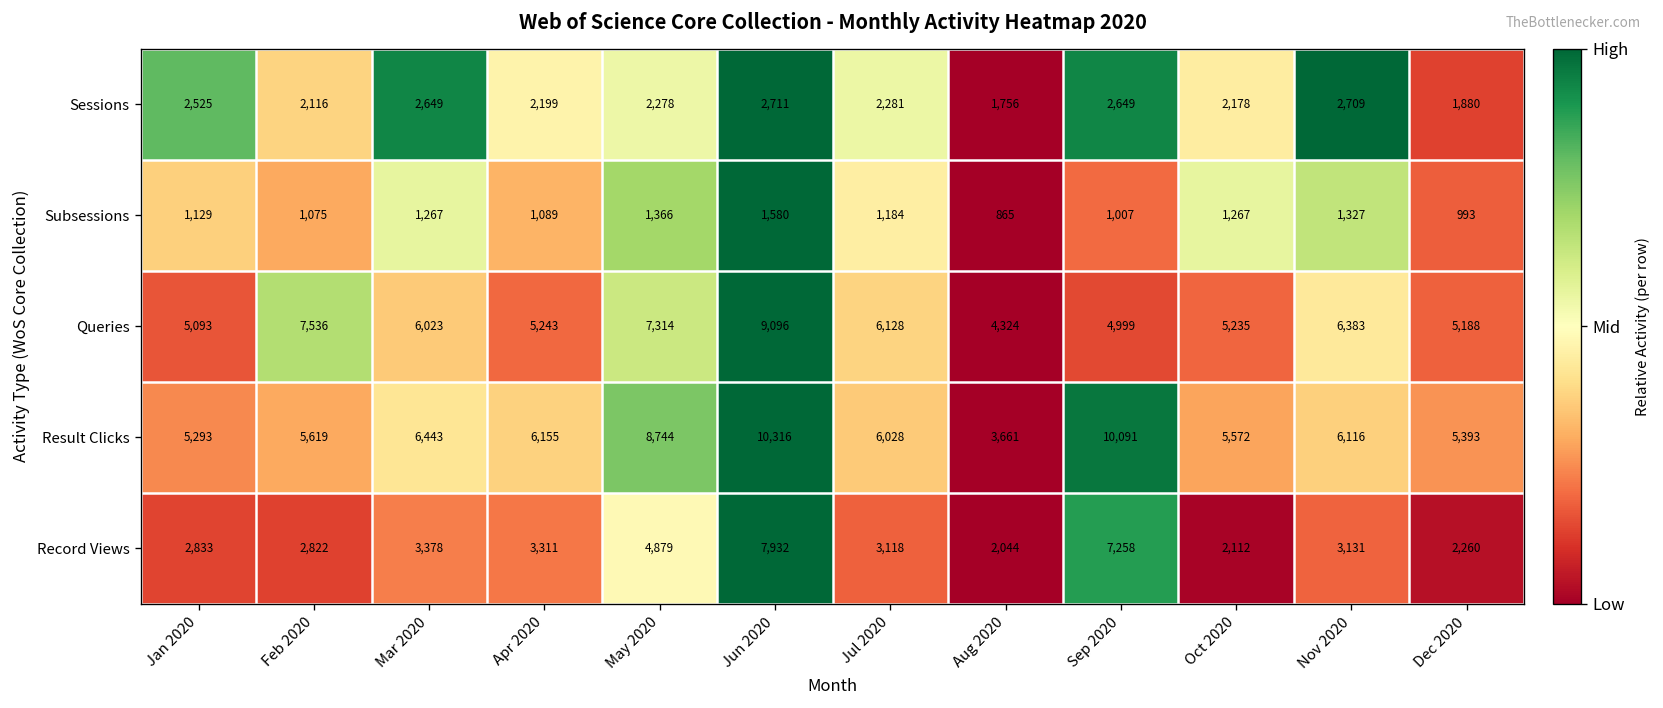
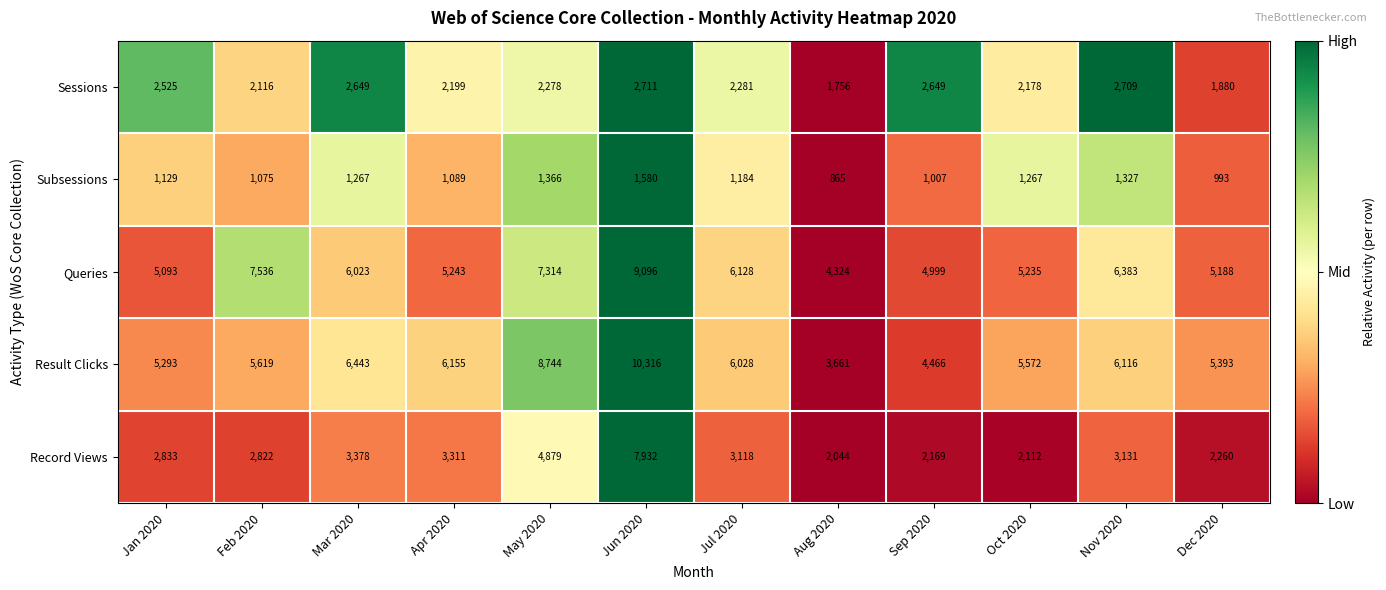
Result Clicks, Sep 2020: 10,091 -> 4,466
Record Views, Sep 2020: 7,258 -> 2,169
